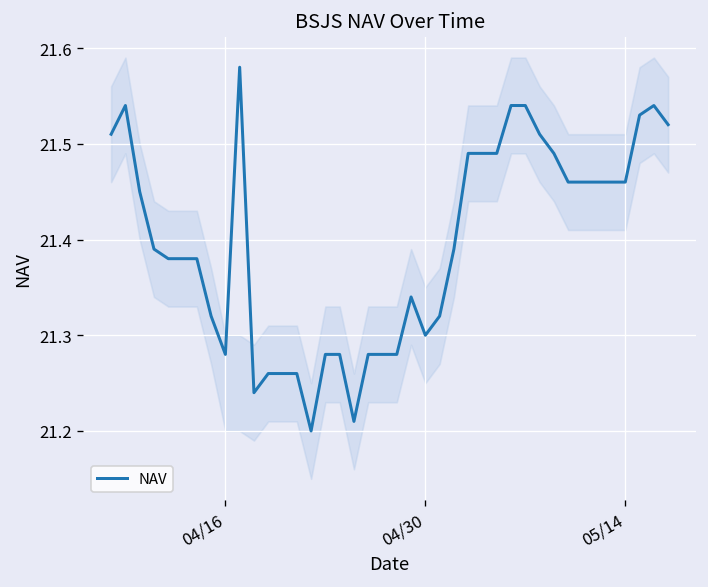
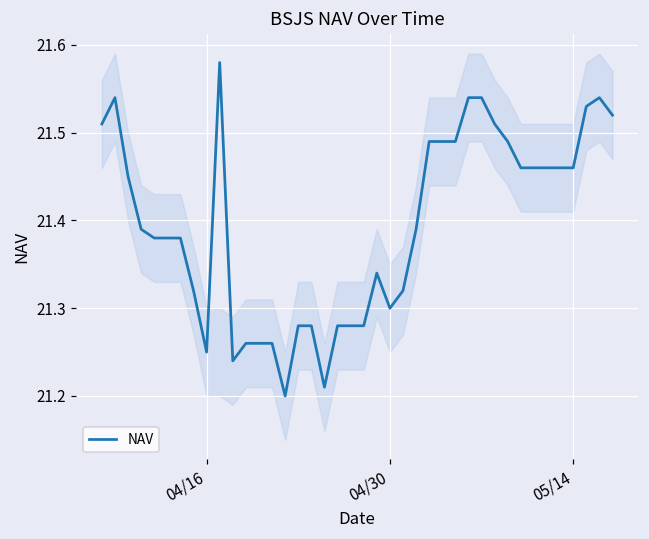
NAV, 04/16: 21.28 -> 21.25
